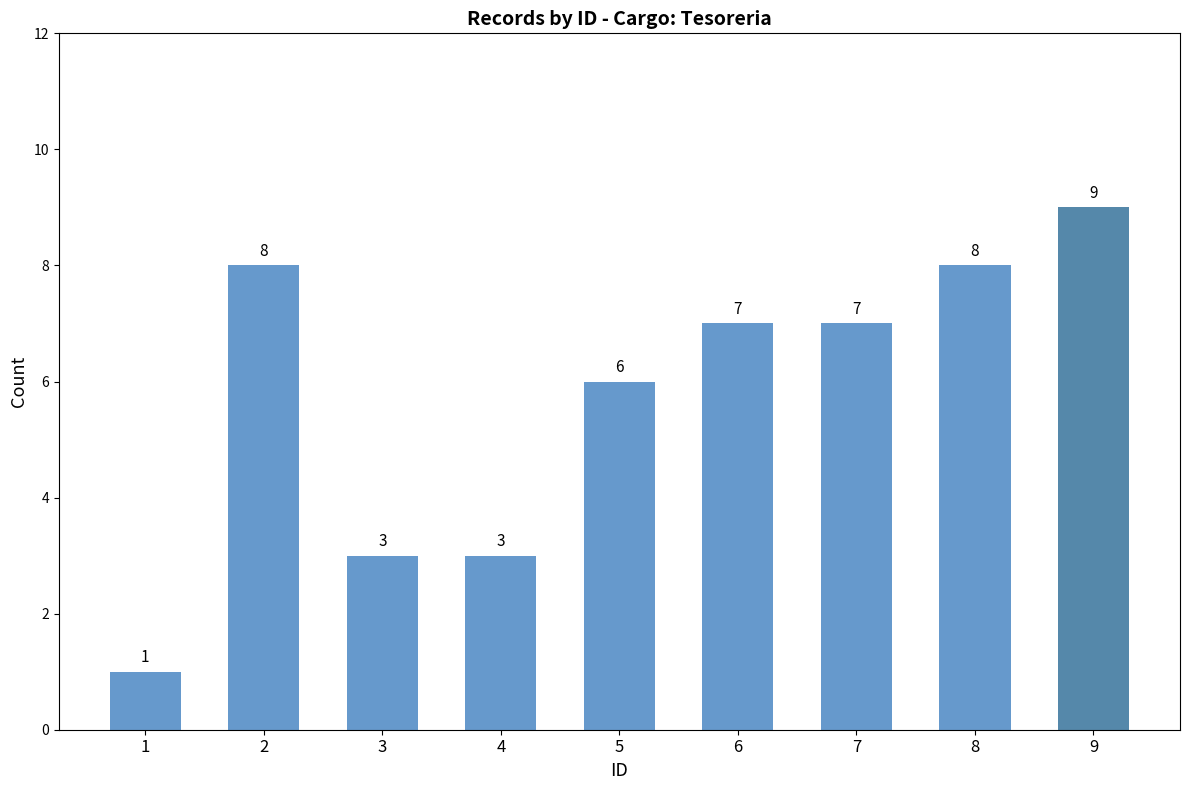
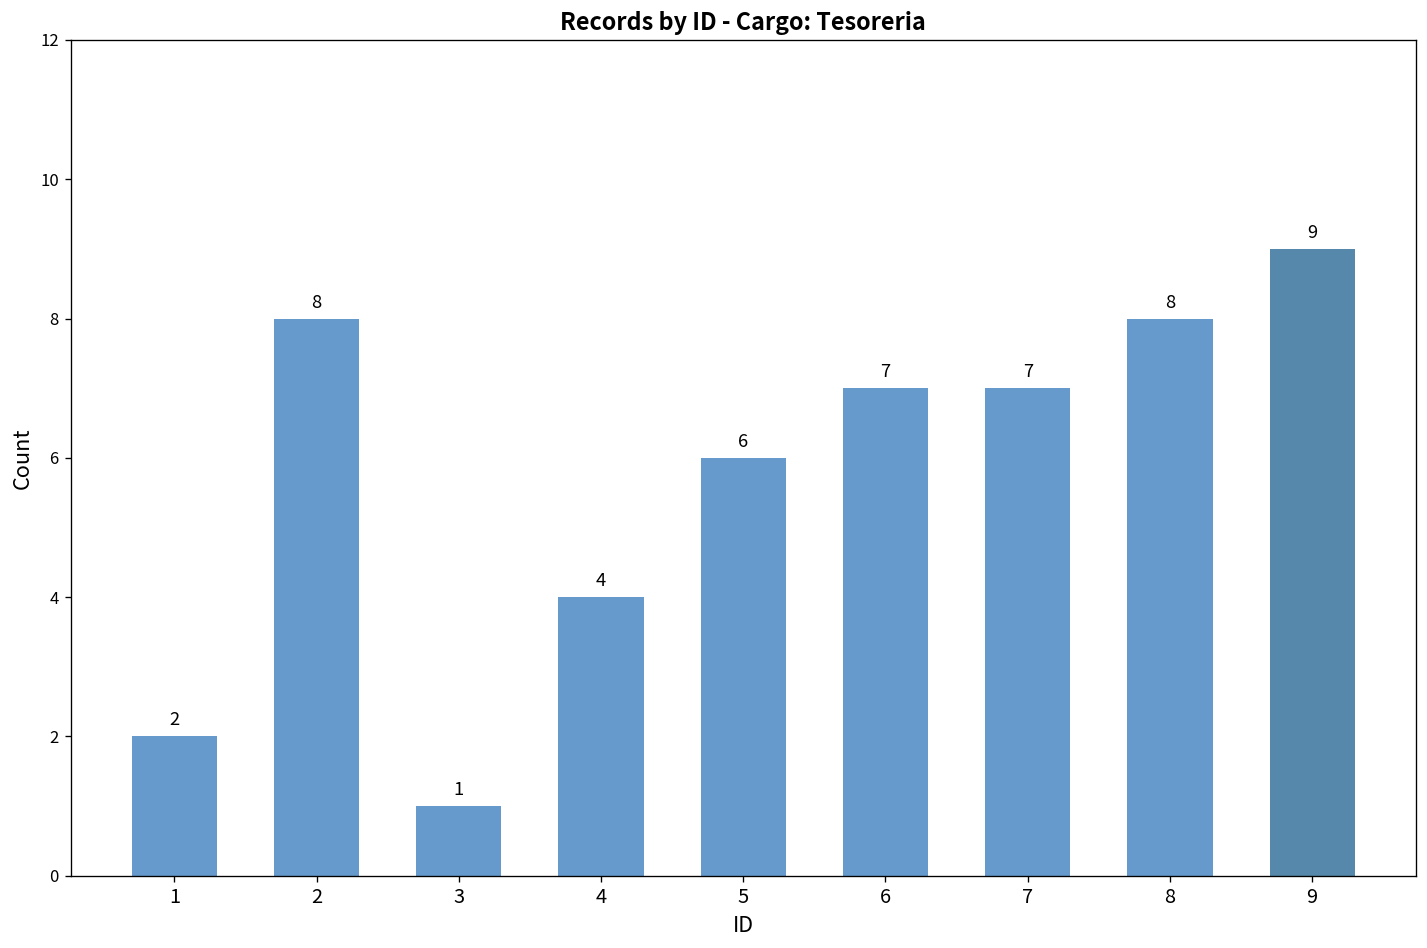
1: 1 -> 2
3: 3 -> 1
4: 3 -> 4
